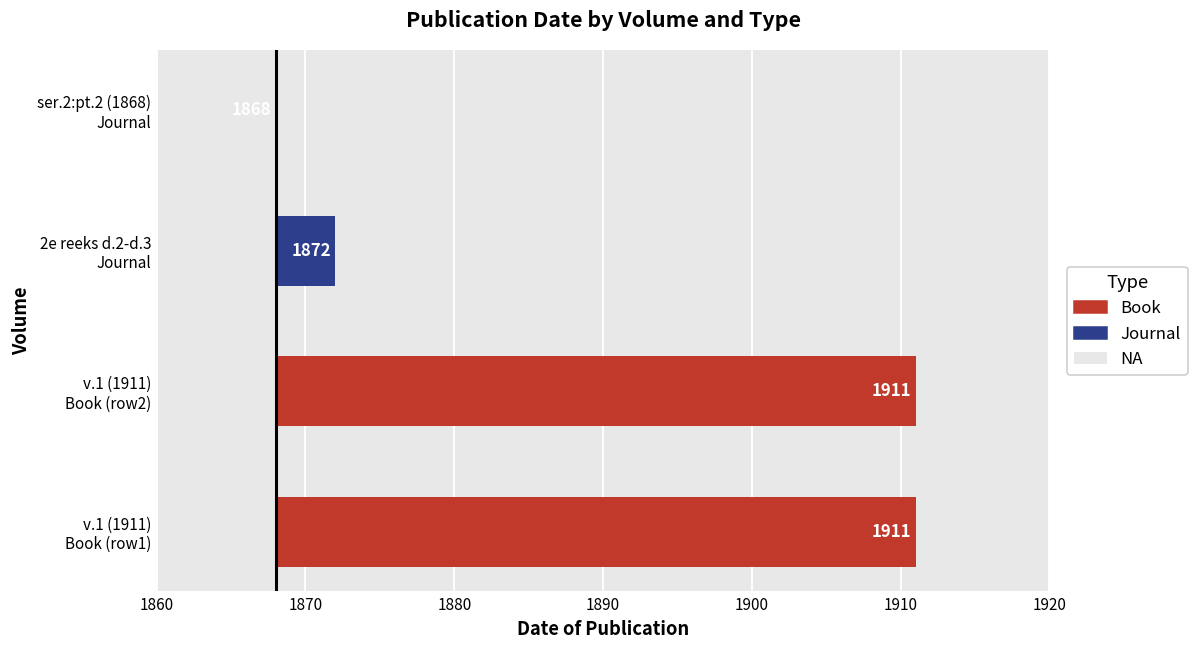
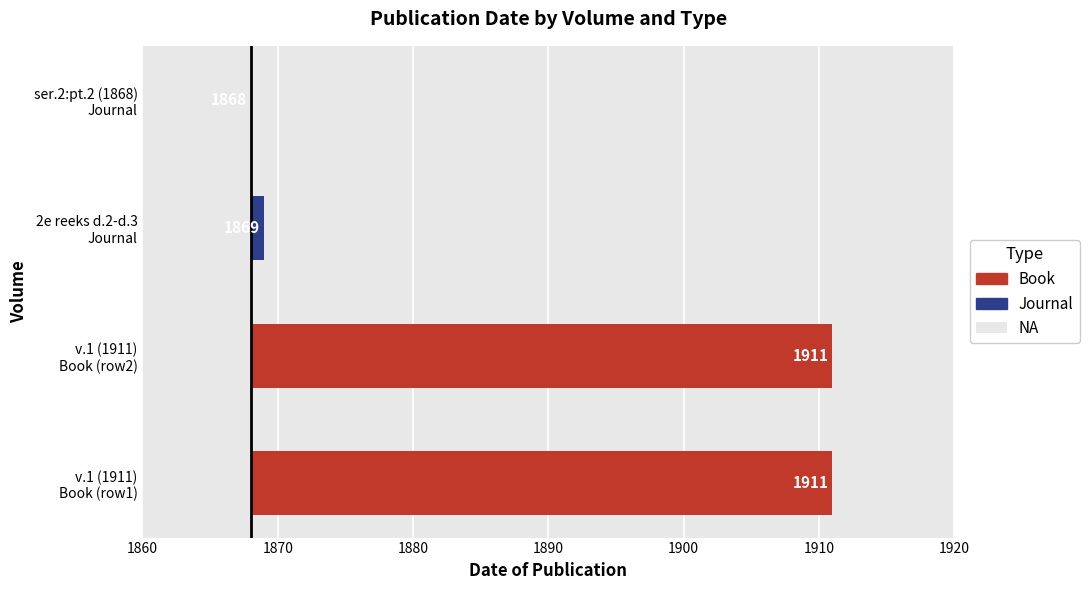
2e reeks d.2-d.3 Journal: 1872 -> 1869
